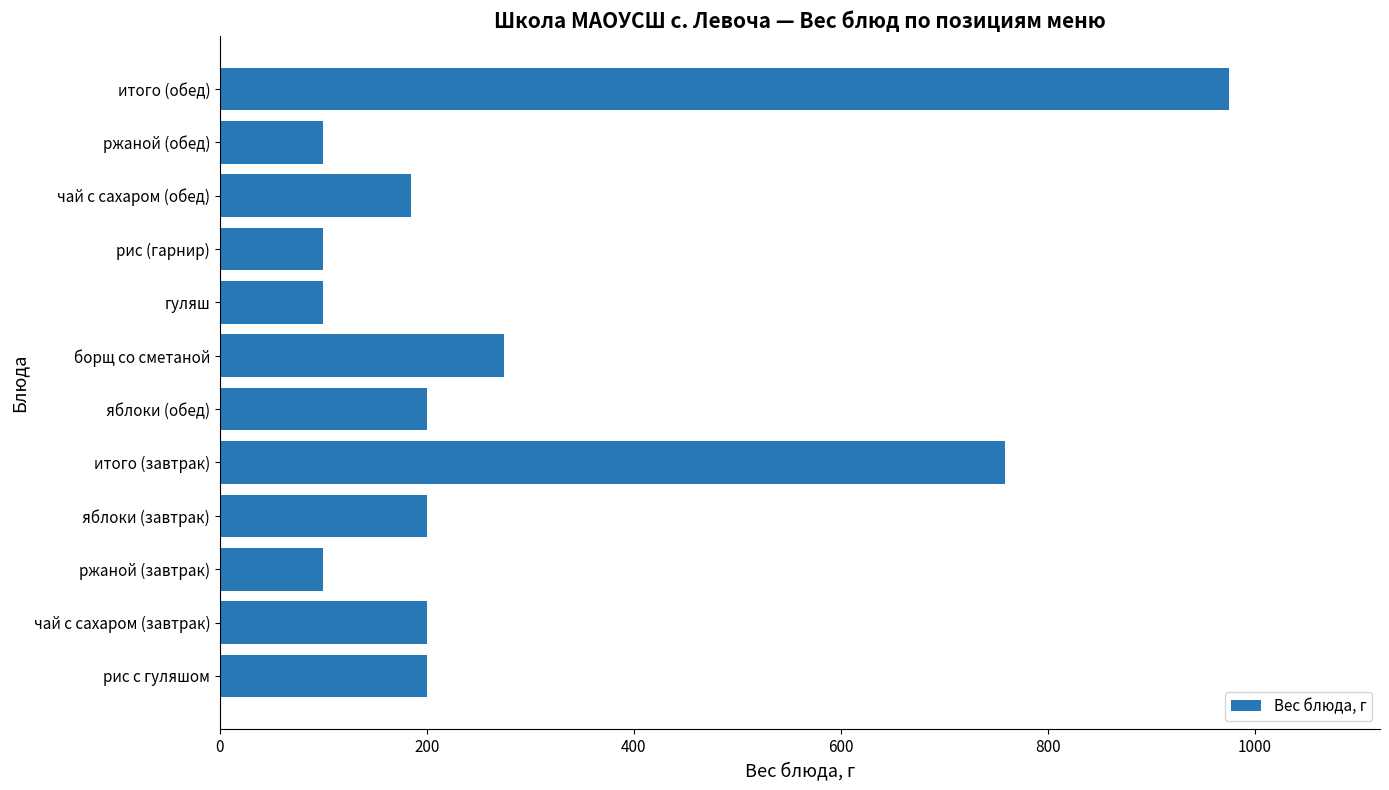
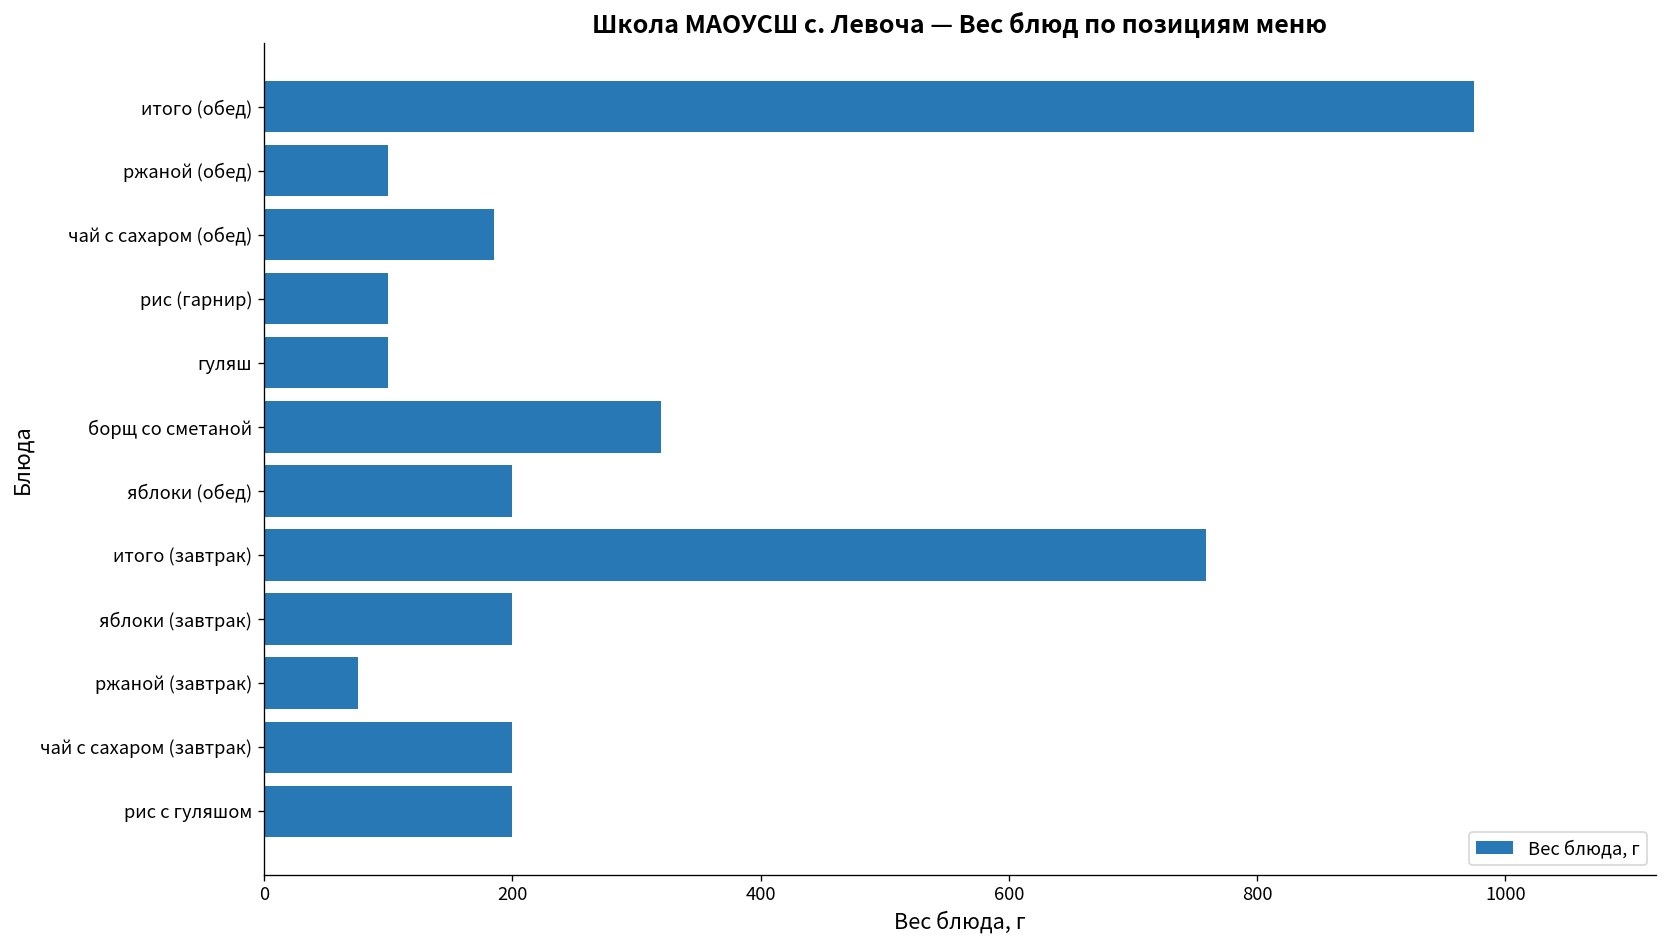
борщ со сметаной: 275 -> 320
ржаной (завтрак): 100 -> 76
